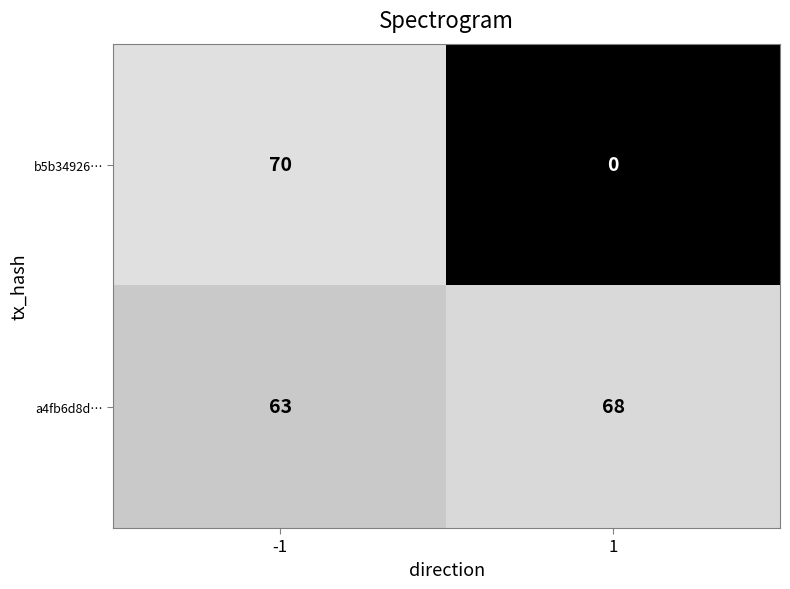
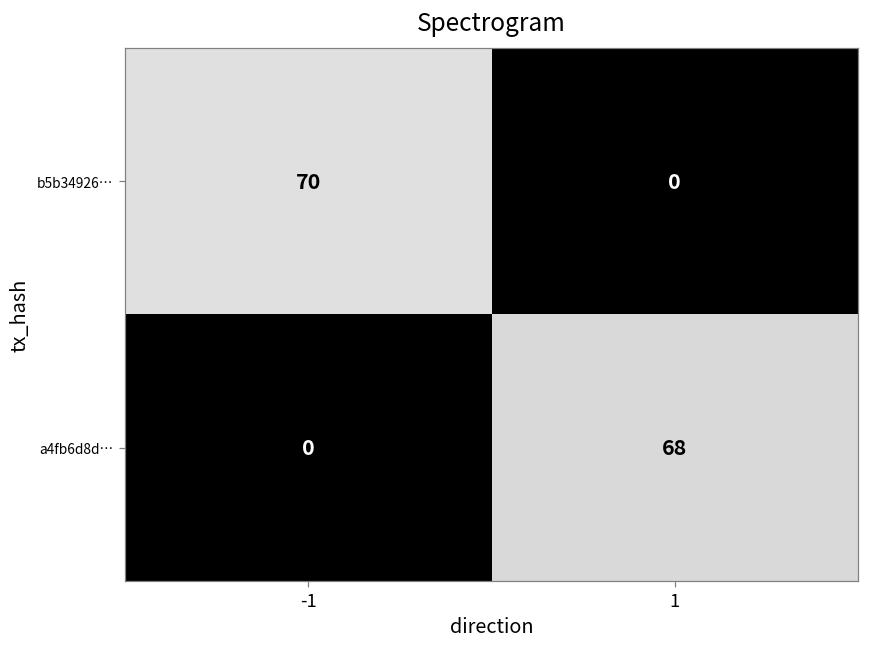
a4fb6d8d…, -1: 63 -> 0
